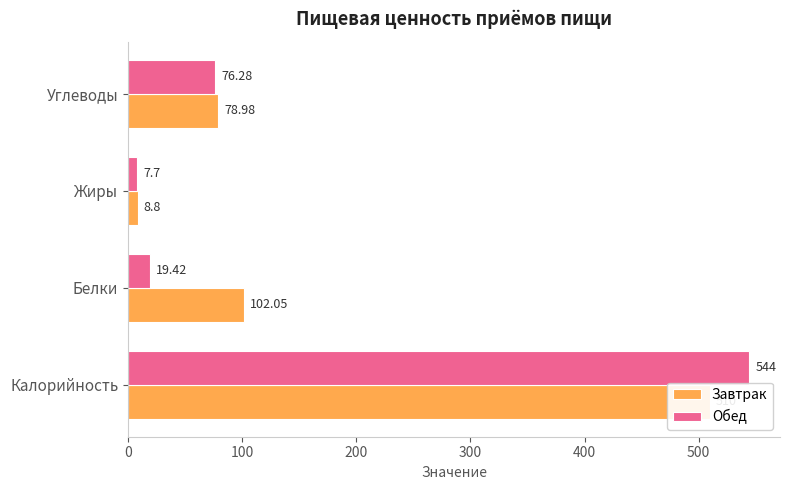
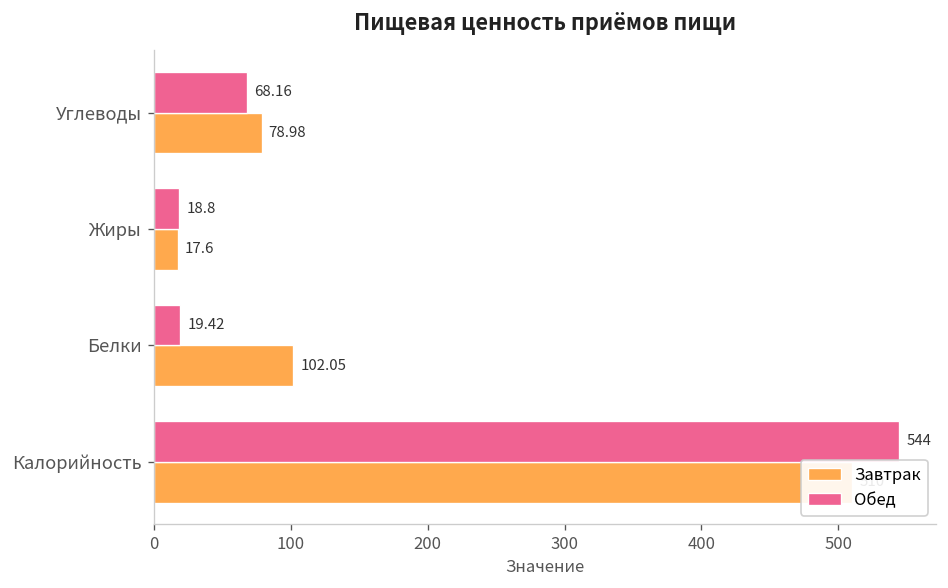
Обед, Углеводы: 76.28 -> 68.16
Обед, Жиры: 7.7 -> 18.8
Завтрак, Жиры: 8.8 -> 17.6
